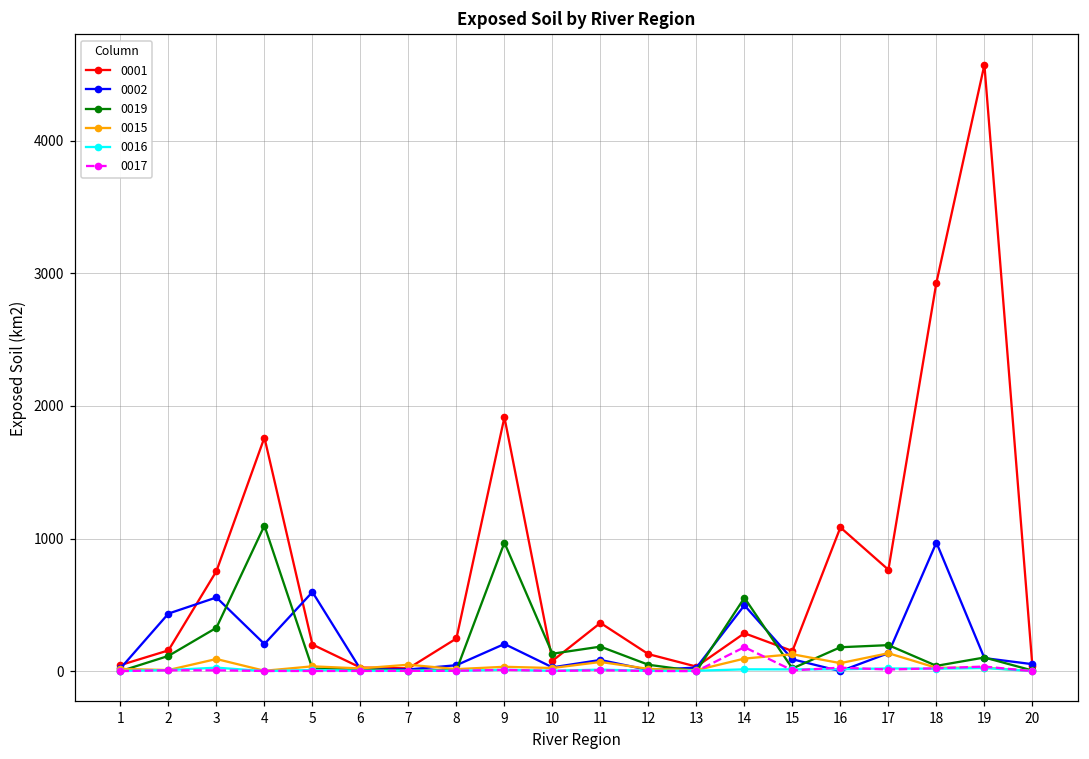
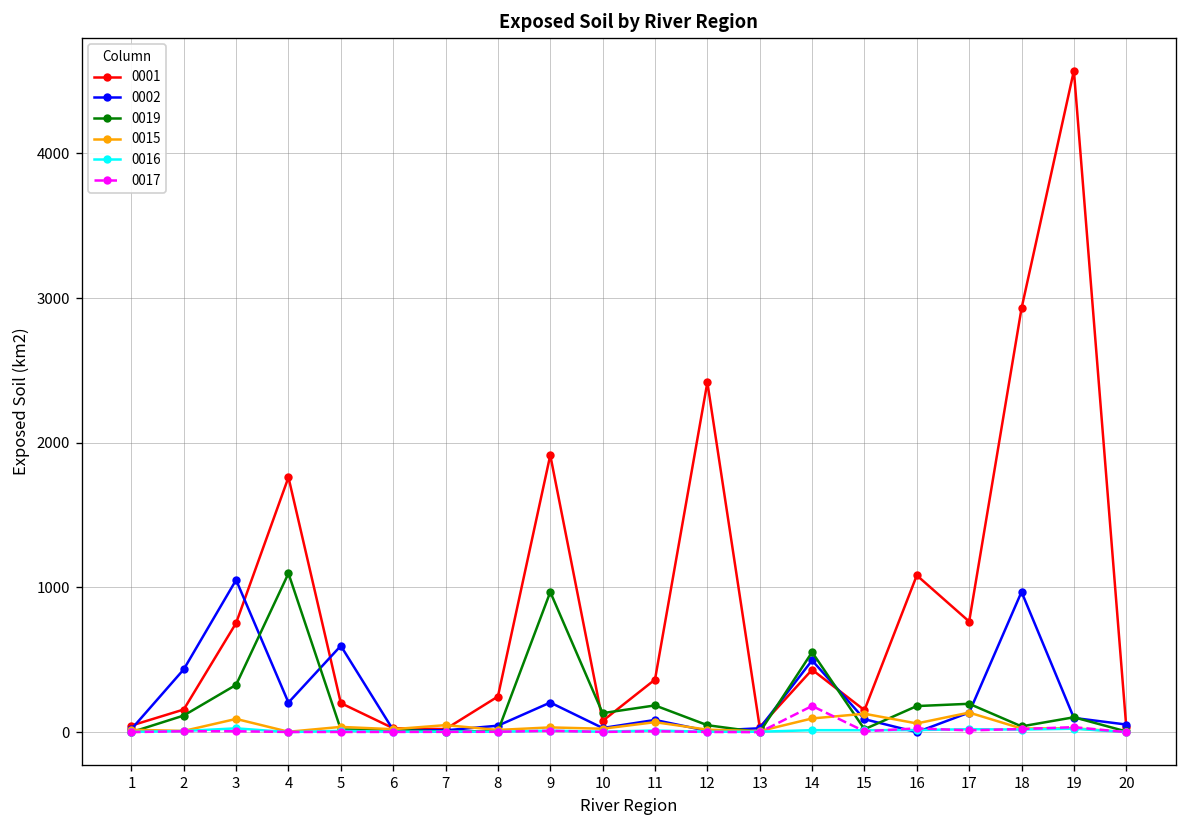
0002, 3: 560 -> 1050
0001, 12: 130 -> 2420
0001, 14: 290 -> 430
